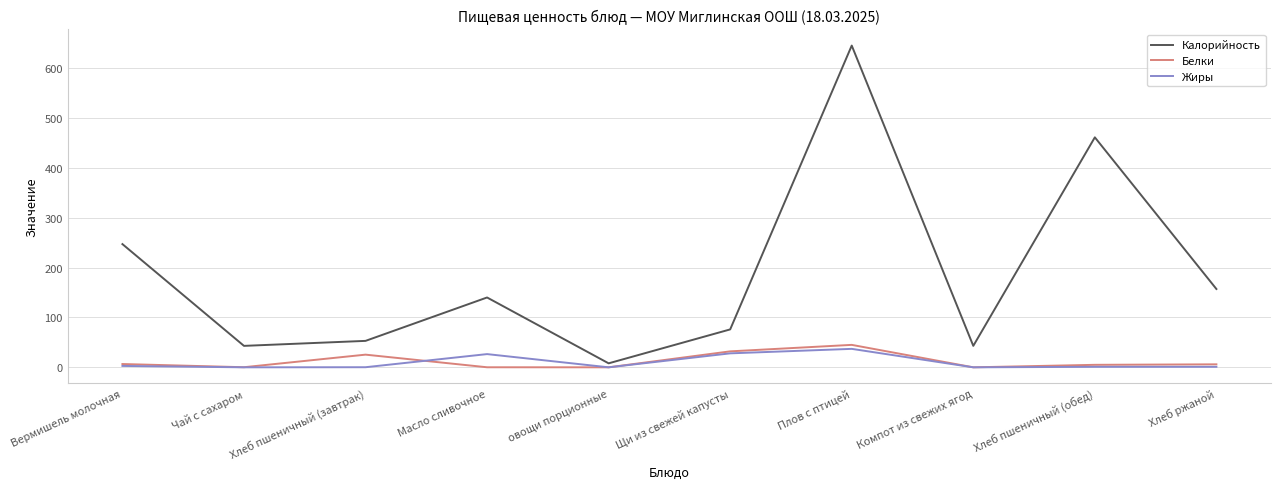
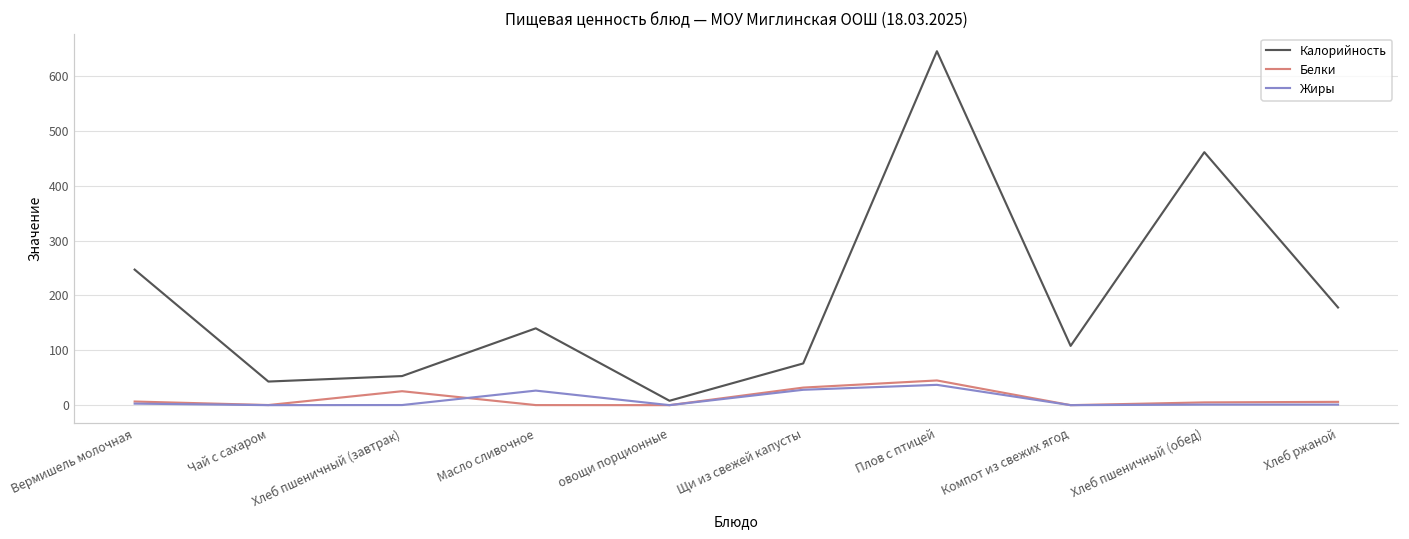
Калорийность, Компот из свежих ягод: 40 -> 110
Калорийность, Хлеб ржаной: 160 -> 180
